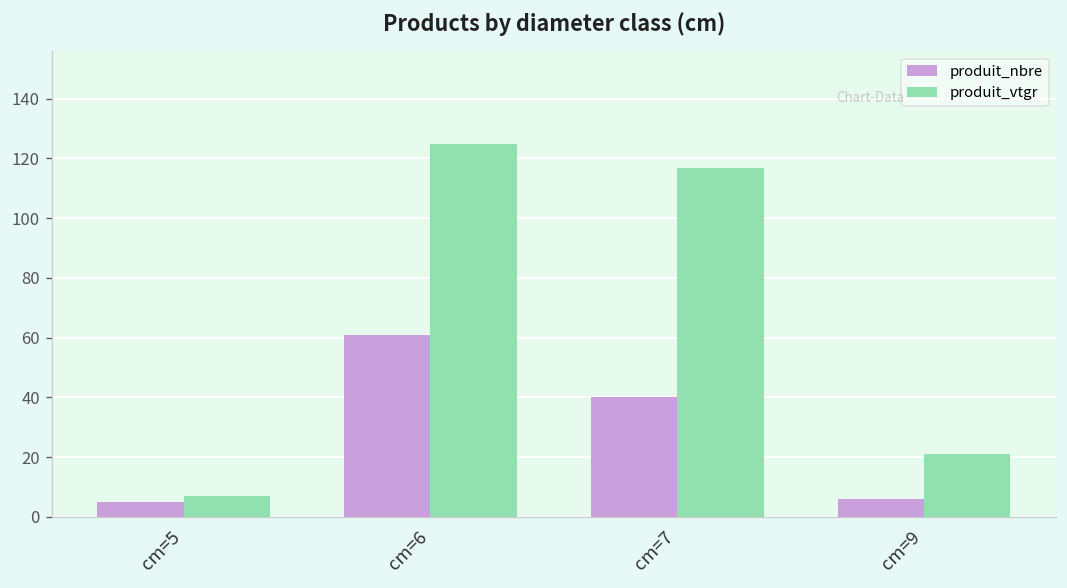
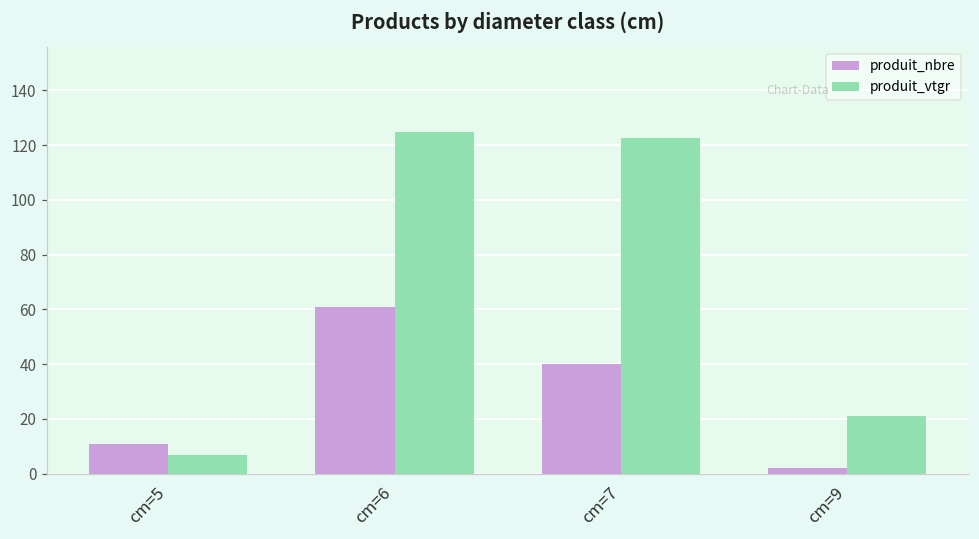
produit_nbre, cm=5: 5 -> 11
produit_vtgr, cm=7: 117 -> 123
produit_nbre, cm=9: 6 -> 2
